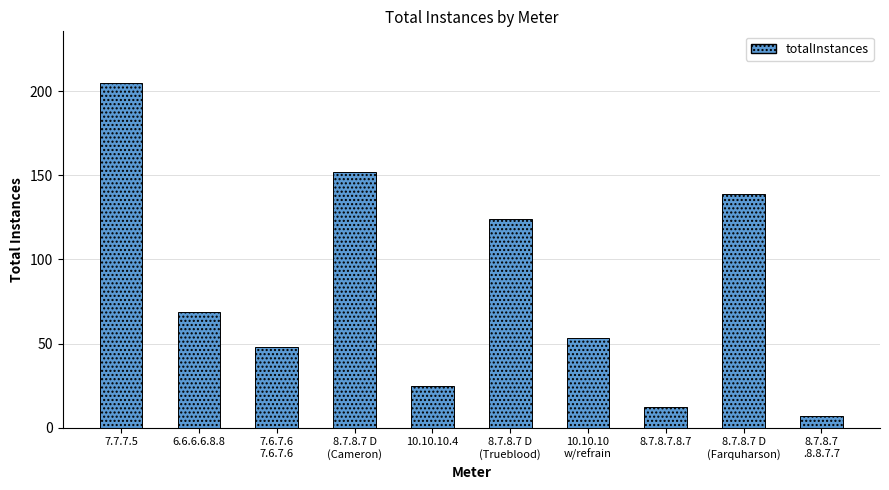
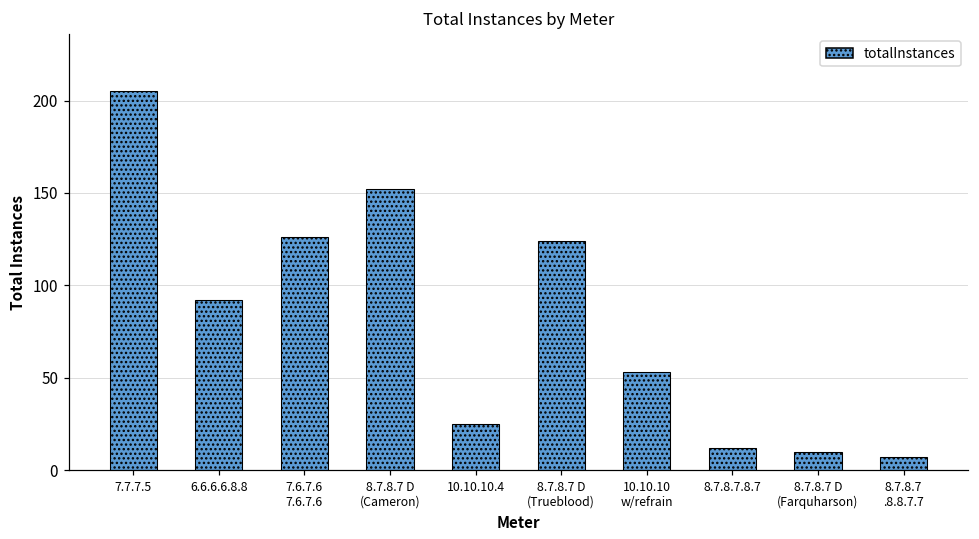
6.6.6.6.8.8: 69 -> 92
7.6.7.6 7.6.7.6: 48 -> 126
8.7.8.7 D (Farquharson): 139 -> 10
